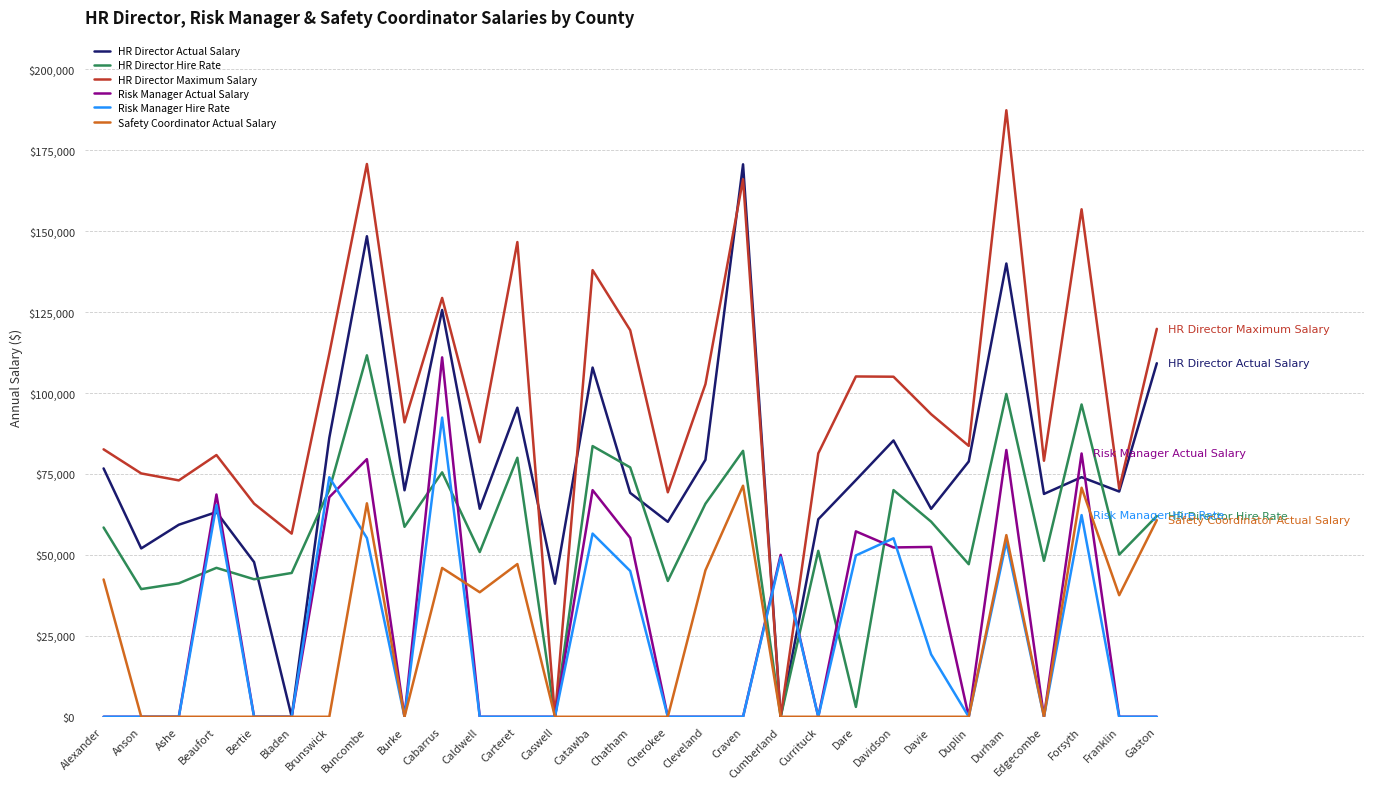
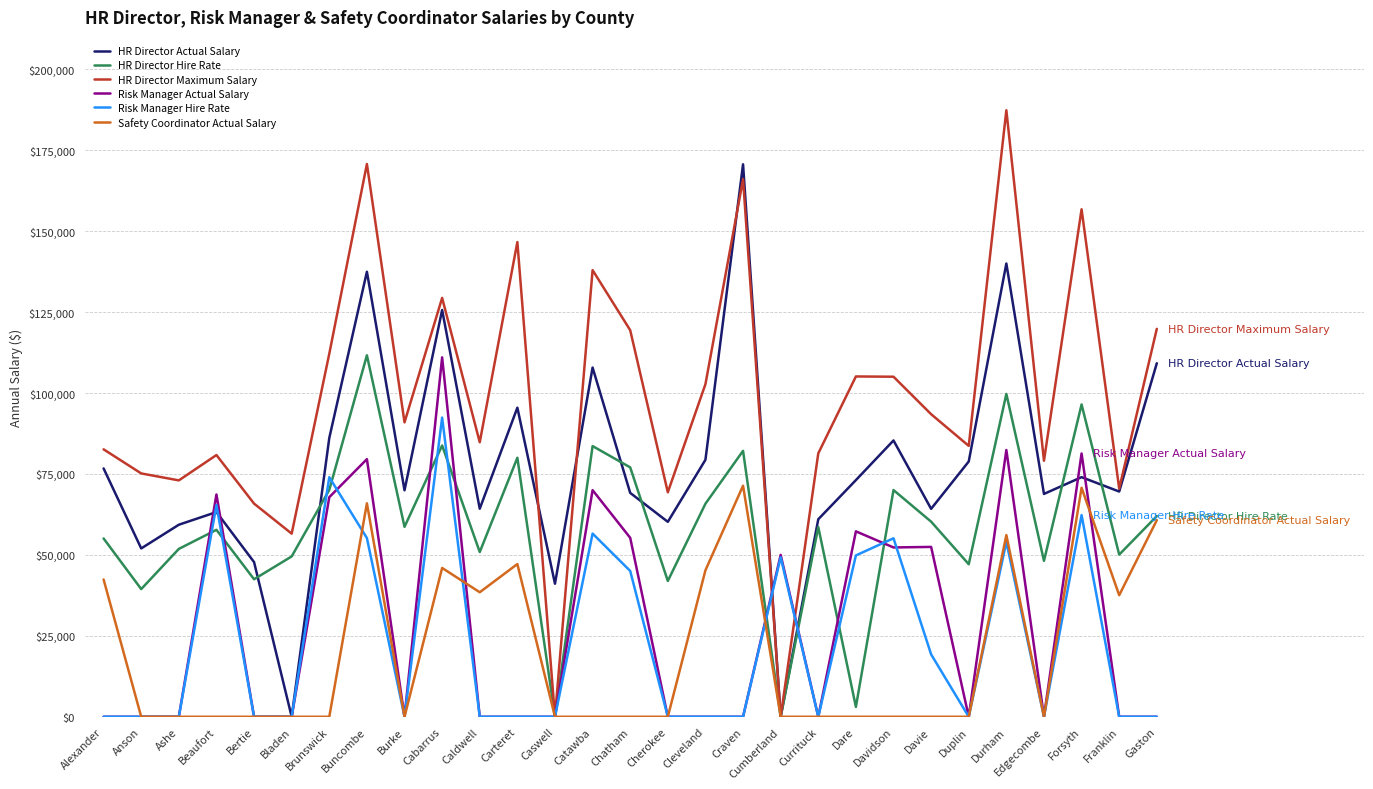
HR Director Hire Rate, Alexander: $58,000 -> $55,000
HR Director Hire Rate, Ashe: $41,000 -> $52,000
HR Director Hire Rate, Beaufort: $46,000 -> $58,000
HR Director Hire Rate, Bladen: $44,000 -> $50,000
HR Director Actual Salary, Buncombe: $148,000 -> $137,000
HR Director Hire Rate, Cabarrus: $75,000 -> $84,000
HR Director Hire Rate, Currituck: $51,000 -> $59,000
